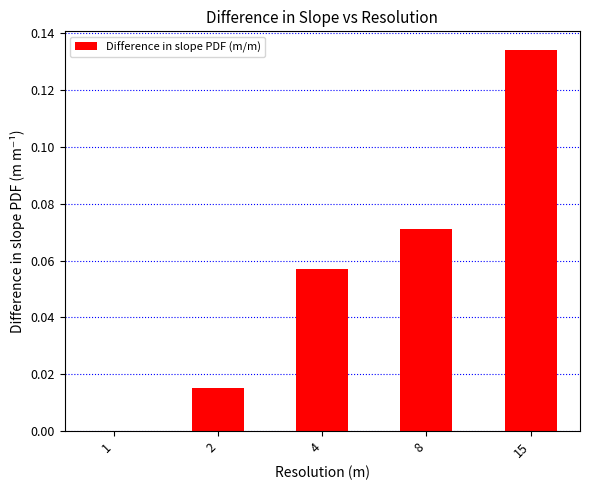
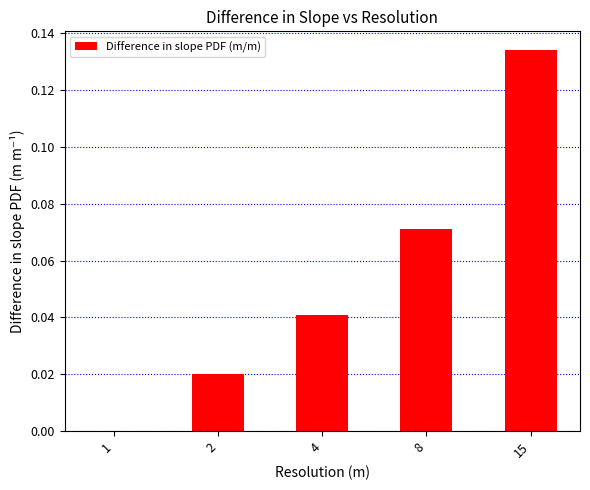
2: 0.015 -> 0.020
4: 0.057 -> 0.041
